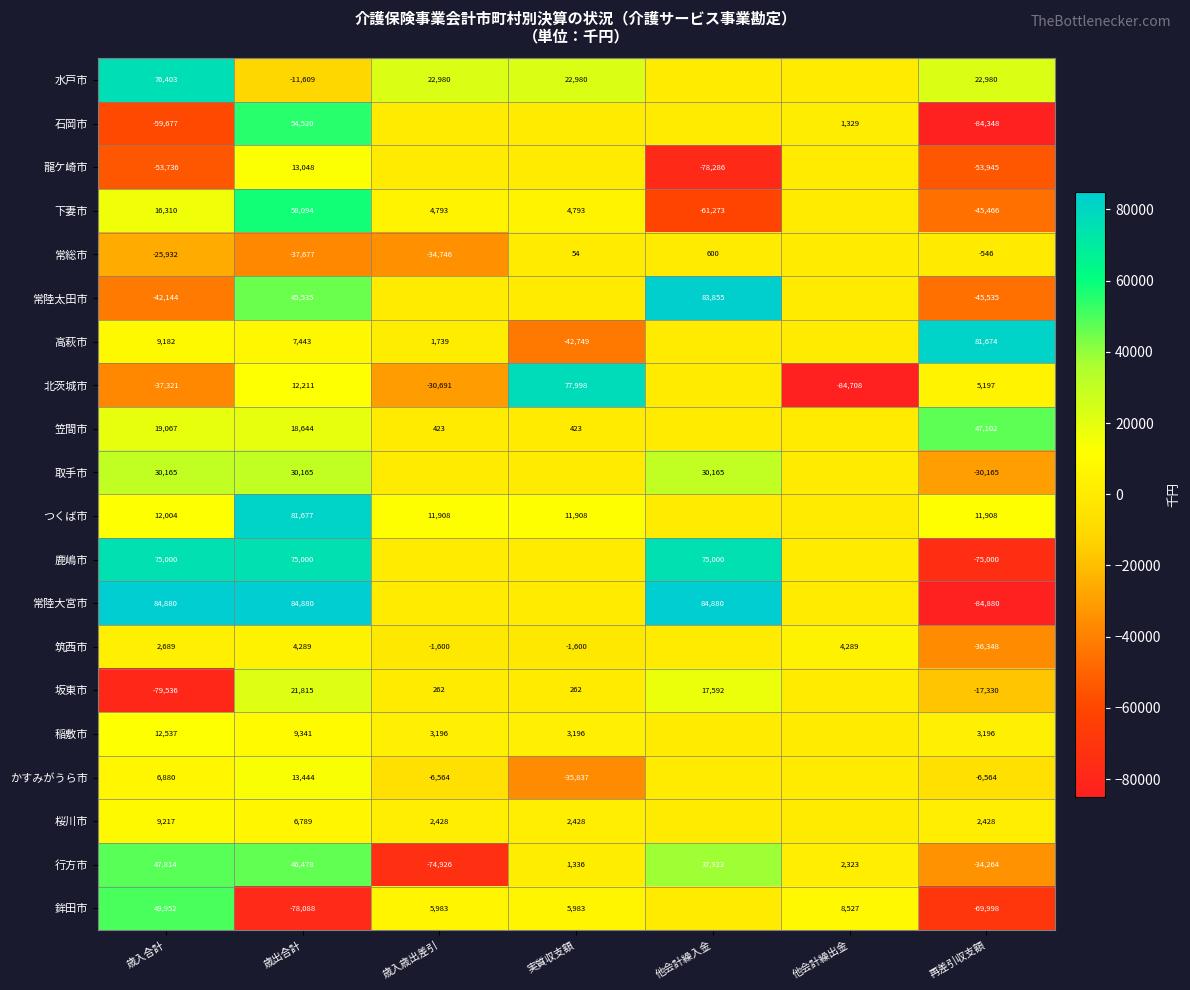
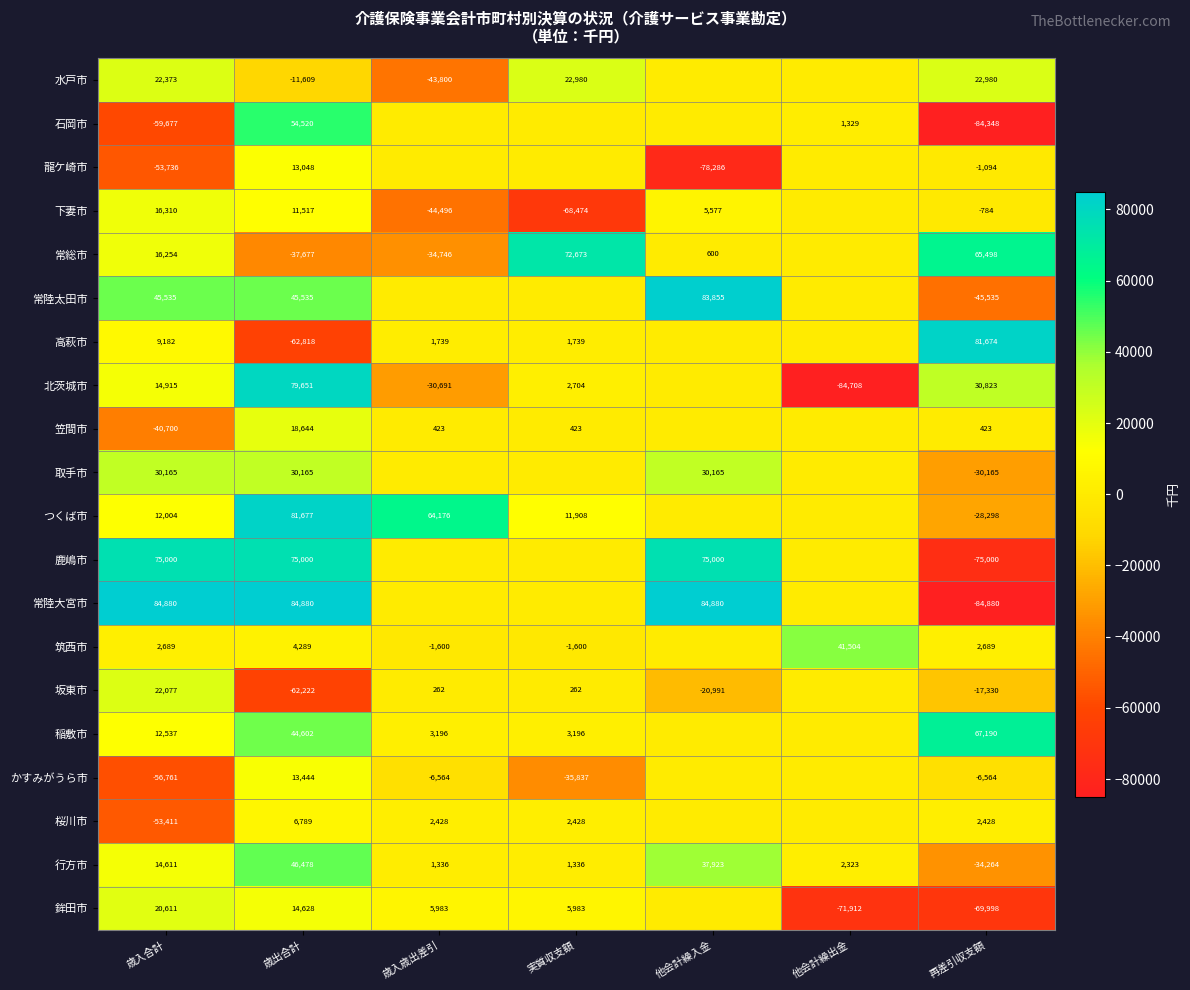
水戸市, 歳入合計: 76,403 -> 22,373
水戸市, 歳入歳出差引: 22,980 -> -43,800
龍ケ崎市, 再差引収支額: -53,945 -> -1,094
下妻市, 歳出合計: 58,094 -> 11,517
下妻市, 歳入歳出差引: 4,793 -> -44,496
下妻市, 実質収支額: 4,793 -> -68,474
下妻市, 他会計繰入金: -61,273 -> 5,577
下妻市, 再差引収支額: -45,466 -> -784
常総市, 歳入合計: -25,932 -> 16,254
常総市, 実質収支額: 54 -> 72,673
常総市, 再差引収支額: -546 -> 65,498
常陸太田市, 歳入合計: -42,144 -> 45,535
高萩市, 歳出合計: 7,443 -> -62,818
高萩市, 実質収支額: -42,749 -> 1,739
北茨城市, 歳入合計: -37,321 -> 14,915
北茨城市, 歳出合計: 12,211 -> 79,651
北茨城市, 実質収支額: 77,998 -> 2,704
北茨城市, 再差引収支額: 5,197 -> 30,823
笠間市, 歳入合計: 19,067 -> -40,700
笠間市, 再差引収支額: 47,102 -> 423
つくば市, 歳入歳出差引: 11,908 -> 64,176
つくば市, 再差引収支額: 11,908 -> -28,298
筑西市, 他会計繰出金: 4,289 -> 41,504
筑西市, 再差引収支額: -36,348 -> 2,689
坂東市, 歳入合計: -79,536 -> 22,077
坂東市, 歳出合計: 21,815 -> -62,222
坂東市, 他会計繰入金: 17,592 -> -20,991
稲敷市, 歳出合計: 9,341 -> 44,602
稲敷市, 再差引収支額: 3,196 -> 67,190
かすみがうら市, 歳入合計: 6,880 -> -56,761
桜川市, 歳入合計: 9,217 -> -53,411
行方市, 歳入合計: 47,814 -> 14,611
行方市, 歳入歳出差引: -74,926 -> 1,336
鉾田市, 歳入合計: 49,952 -> 20,611
鉾田市, 歳出合計: -78,088 -> 14,628
鉾田市, 他会計繰出金: 8,527 -> -71,912
